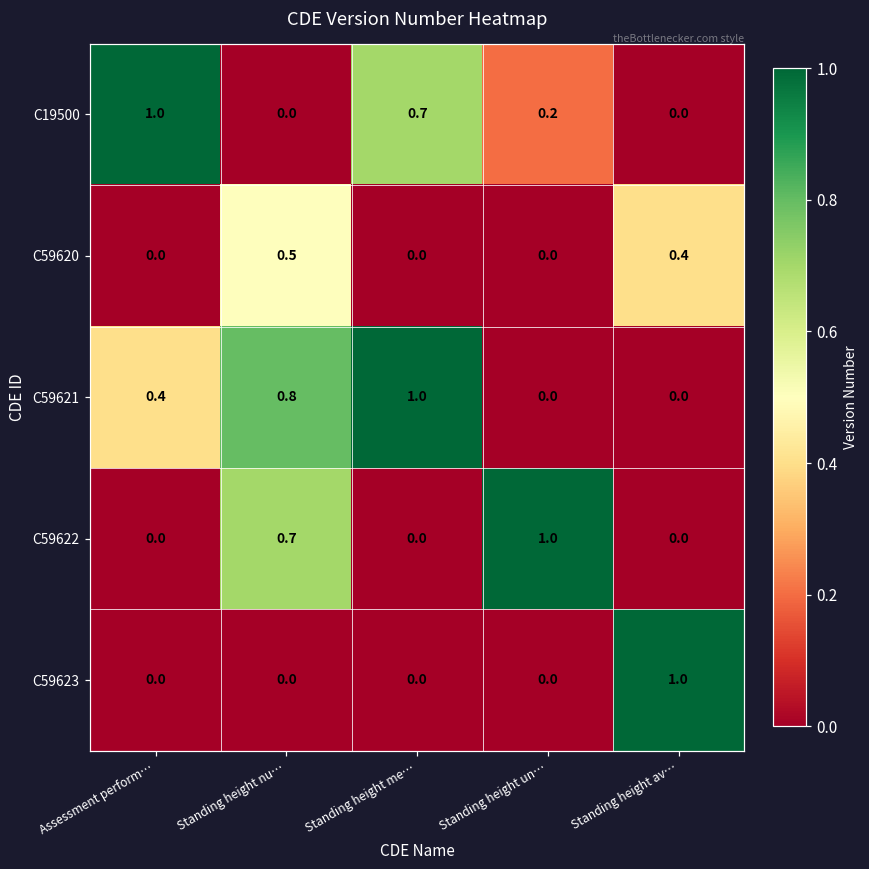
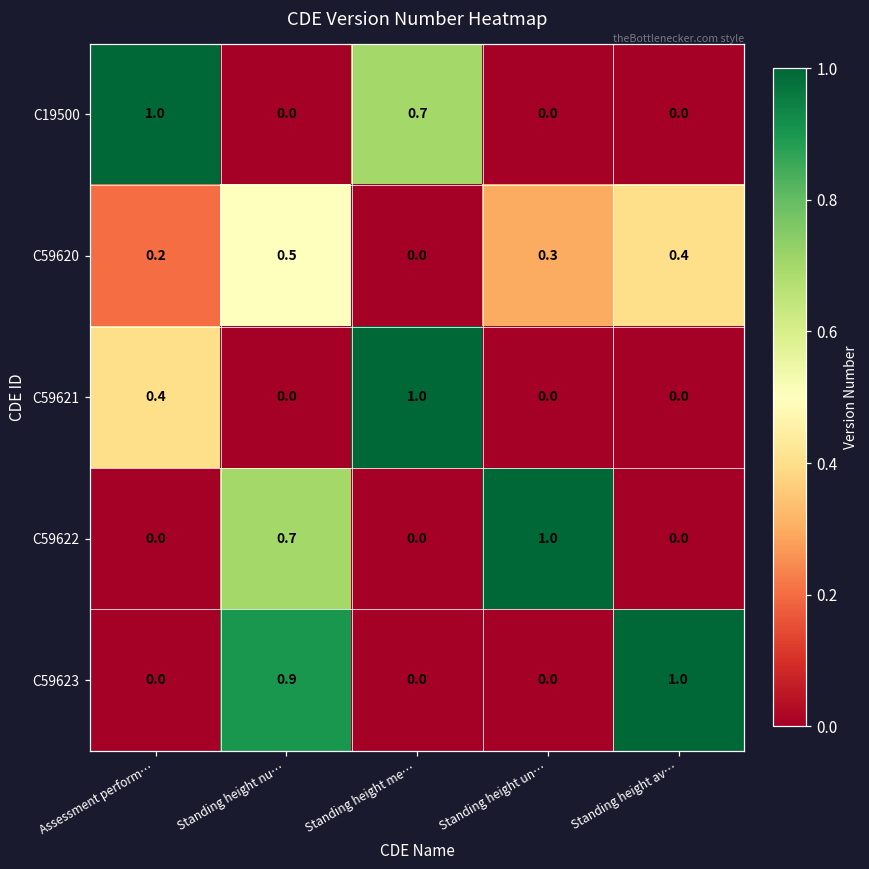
C19500, Standing height un…: 0.2 -> 0.0
C59620, Assessment perform…: 0.0 -> 0.2
C59620, Standing height un…: 0.0 -> 0.3
C59621, Standing height nu…: 0.8 -> 0.0
C59623, Standing height nu…: 0.0 -> 0.9
